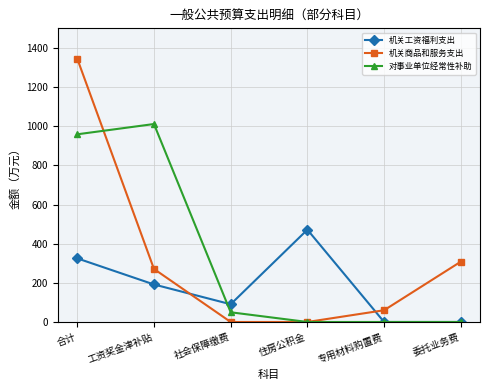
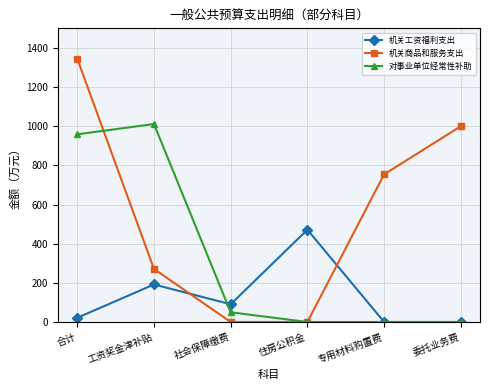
机关工资福利支出, 合计: 320 -> 20
机关商品和服务支出, 专用材料购置费: 60 -> 750
机关商品和服务支出, 委托业务费: 310 -> 1000
